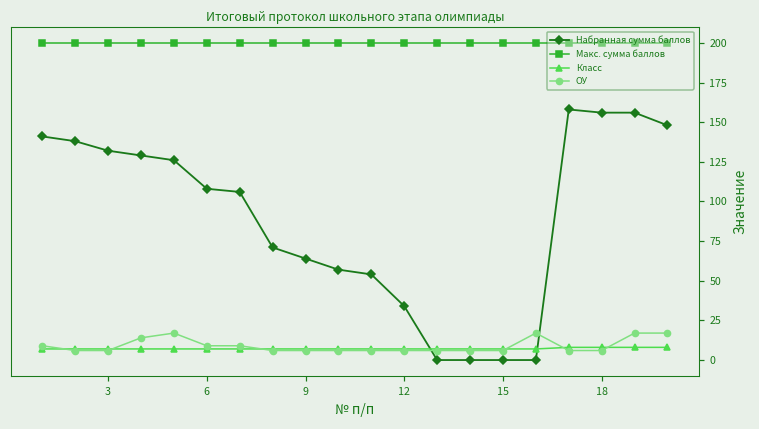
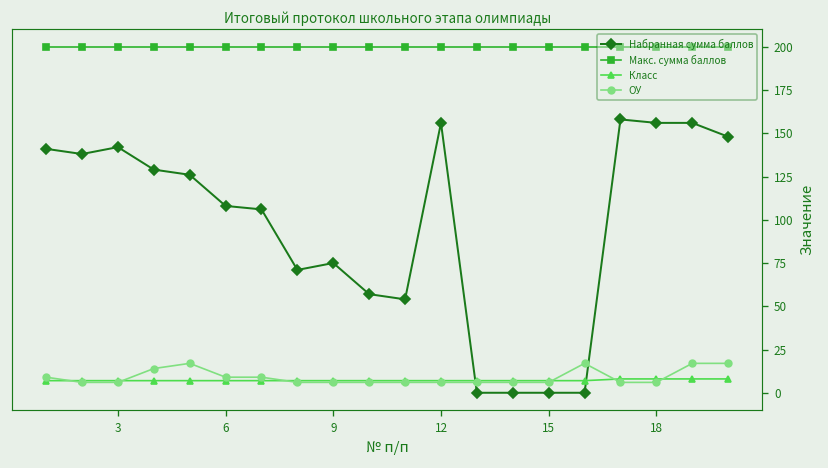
Набранная сумма баллов, 3: 132 -> 142
Набранная сумма баллов, 9: 64 -> 75
Набранная сумма баллов, 12: 34 -> 156
